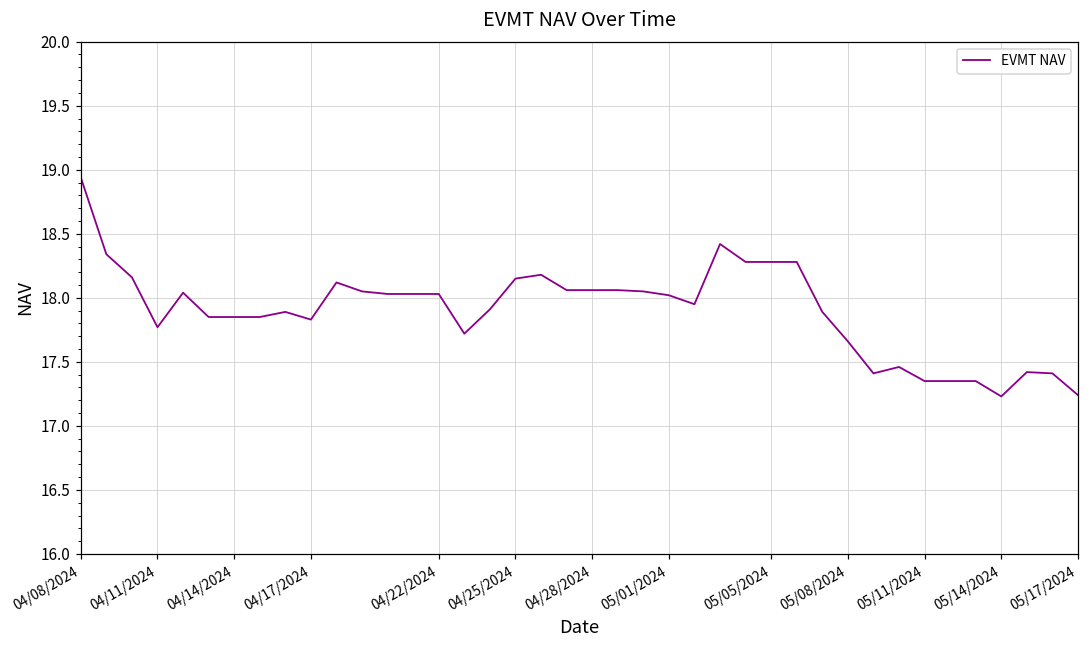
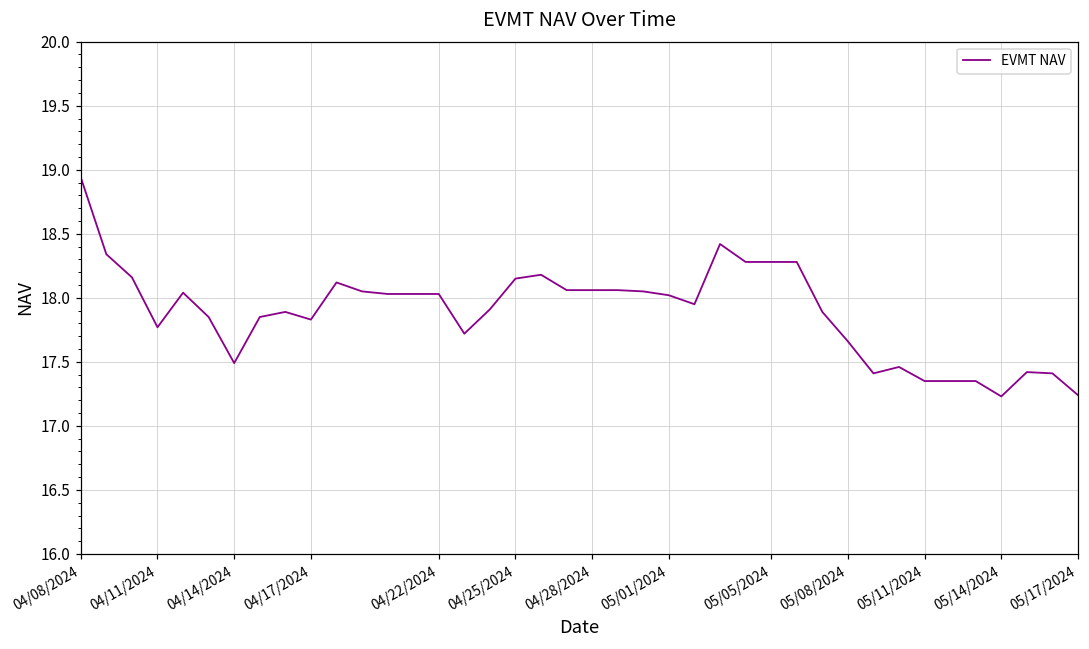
04/14/2024: 17.85 -> 17.49
